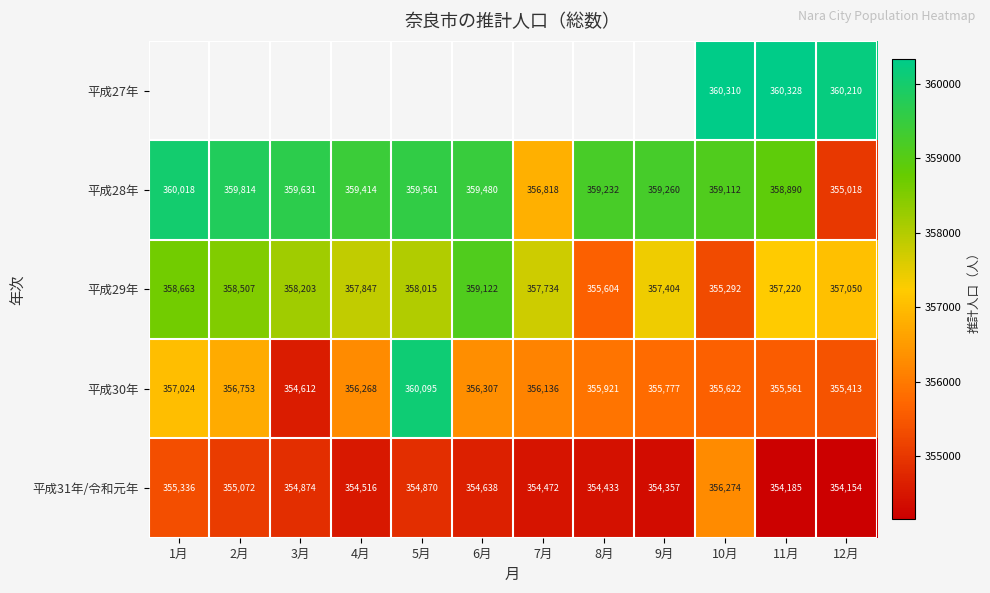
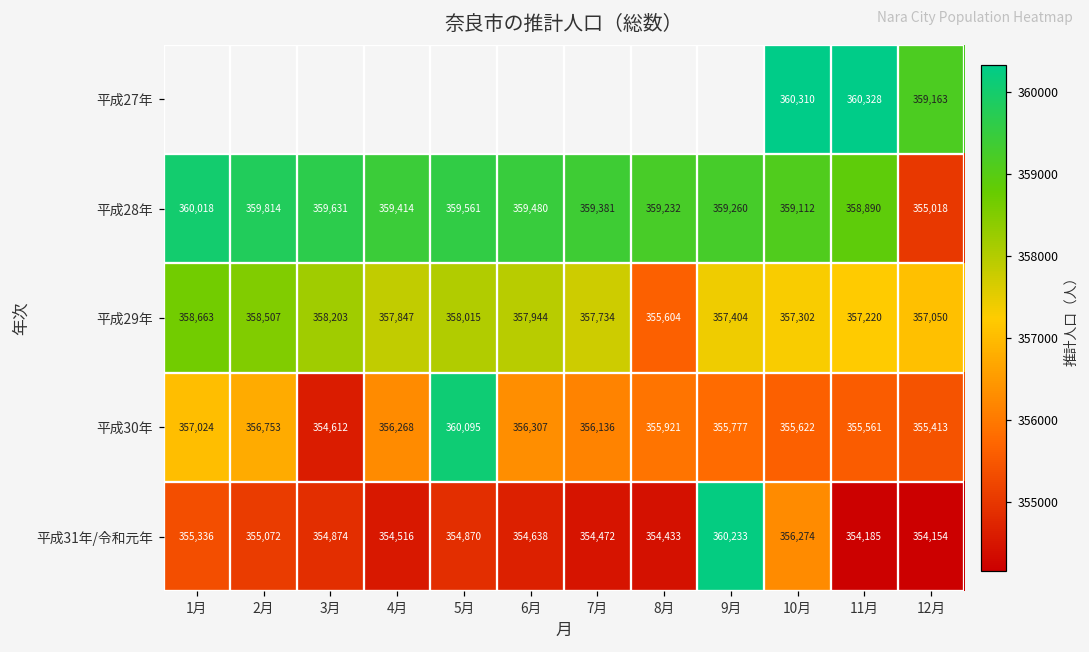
平成27年, 12月: 360,210 -> 359,163
平成28年, 7月: 356,818 -> 359,381
平成29年, 6月: 359,122 -> 357,944
平成29年, 10月: 355,292 -> 357,302
平成31年/令和元年, 9月: 354,357 -> 360,233
